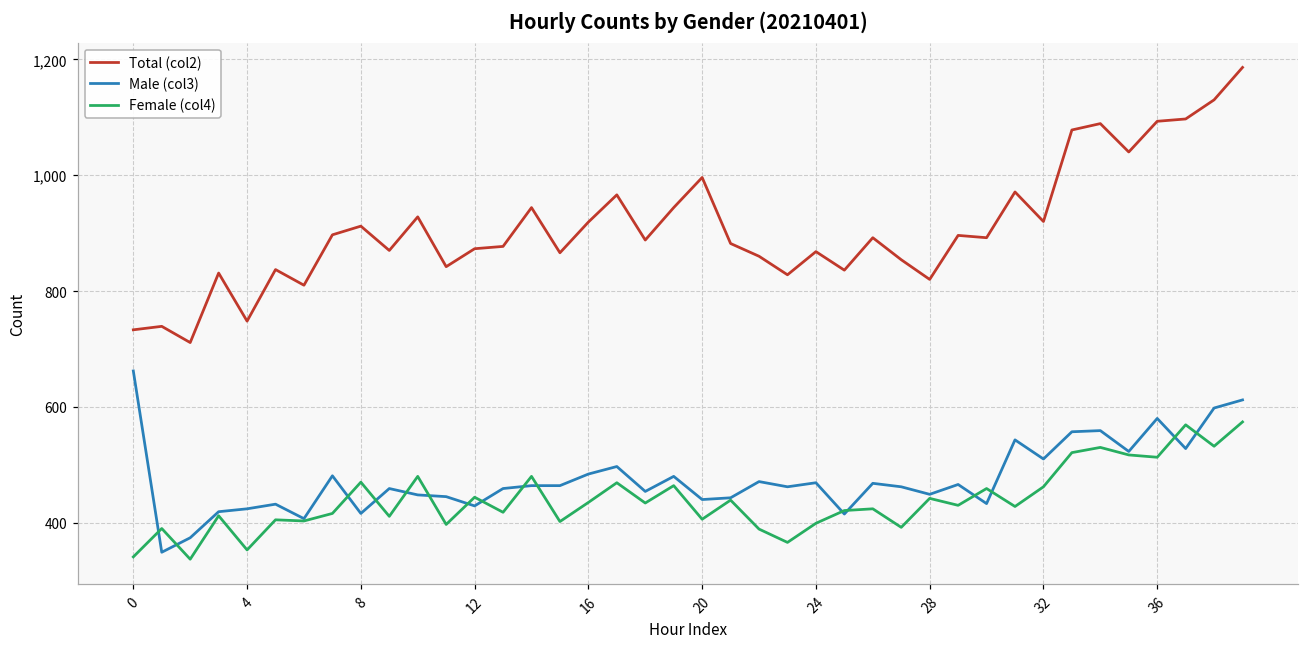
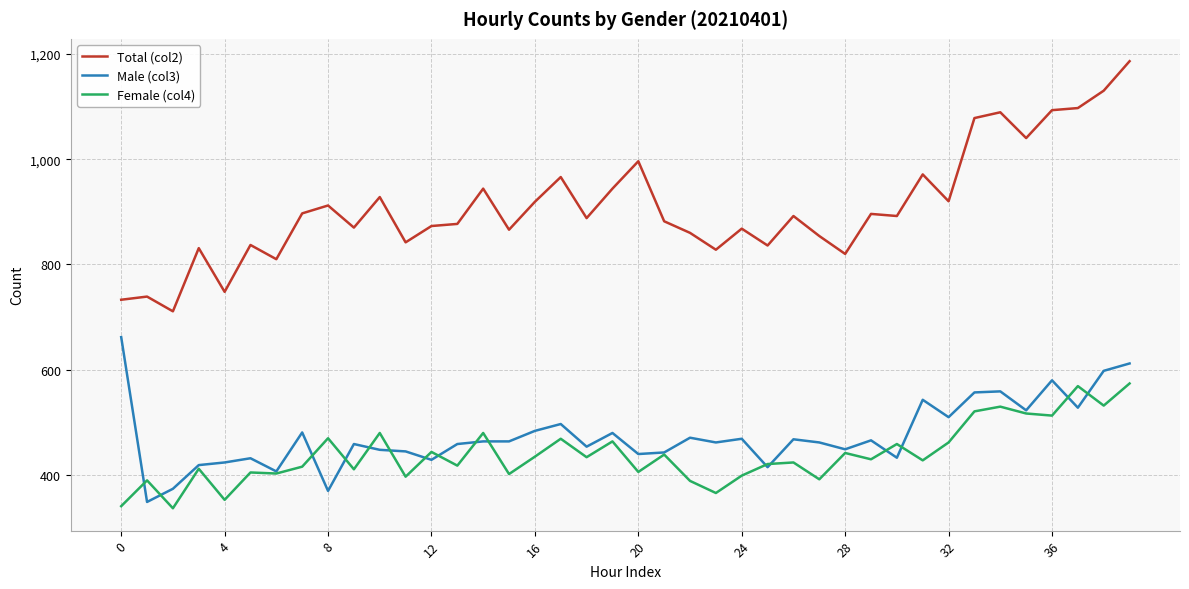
Male (col3), 8: 420 -> 370
